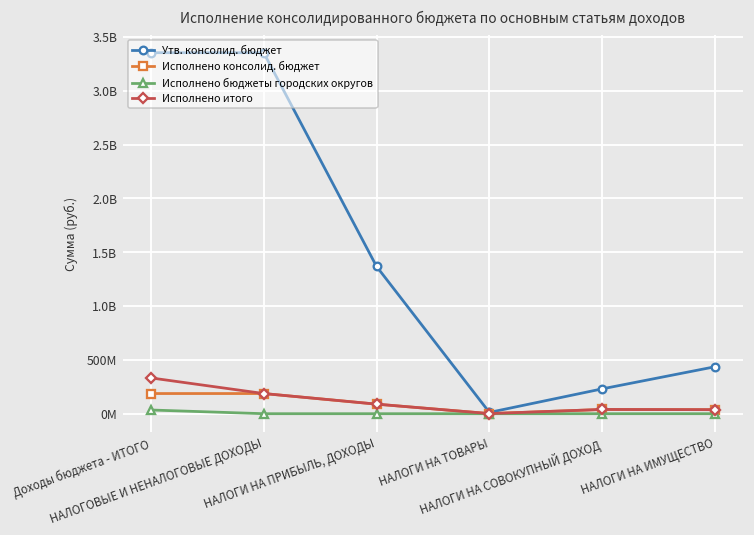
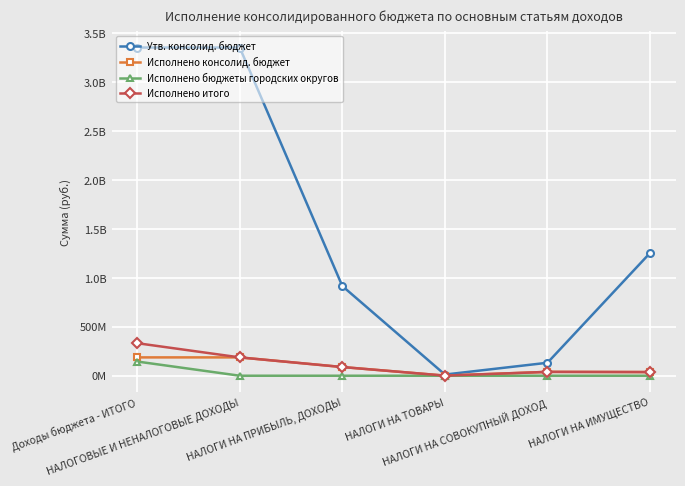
Исполнено бюджеты городских округов, Доходы бюджета - ИТОГО: 0 -> 100000000
Утв. консолид. бюджет, НАЛОГИ НА ПРИБЫЛЬ, ДОХОДЫ: 1400000000 -> 900000000
Утв. консолид. бюджет, НАЛОГИ НА СОВОКУПНЫЙ ДОХОД: 200000000 -> 100000000
Утв. консолид. бюджет, НАЛОГИ НА ИМУЩЕСТВО: 400000000 -> 1300000000
